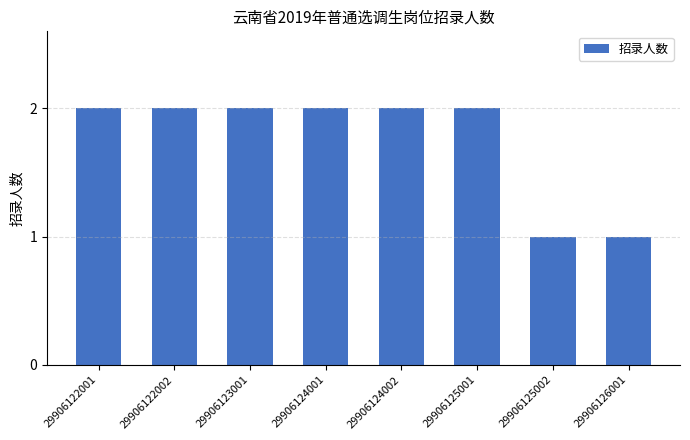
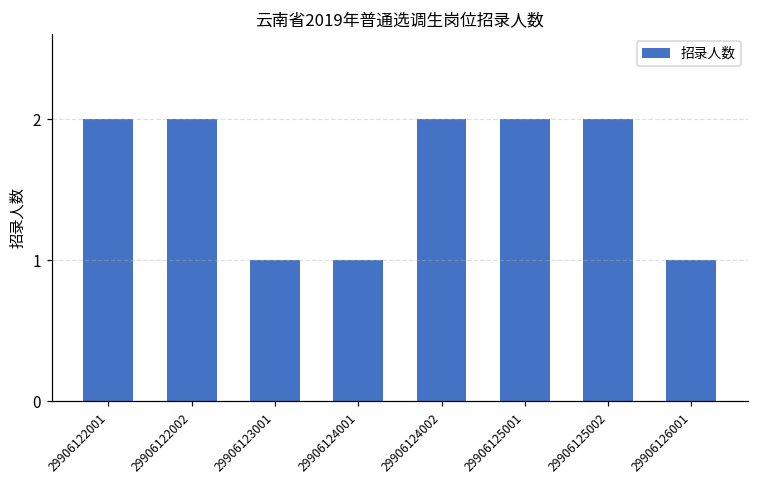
29906123001: 2 -> 1
29906124001: 2 -> 1
29906125002: 1 -> 2
